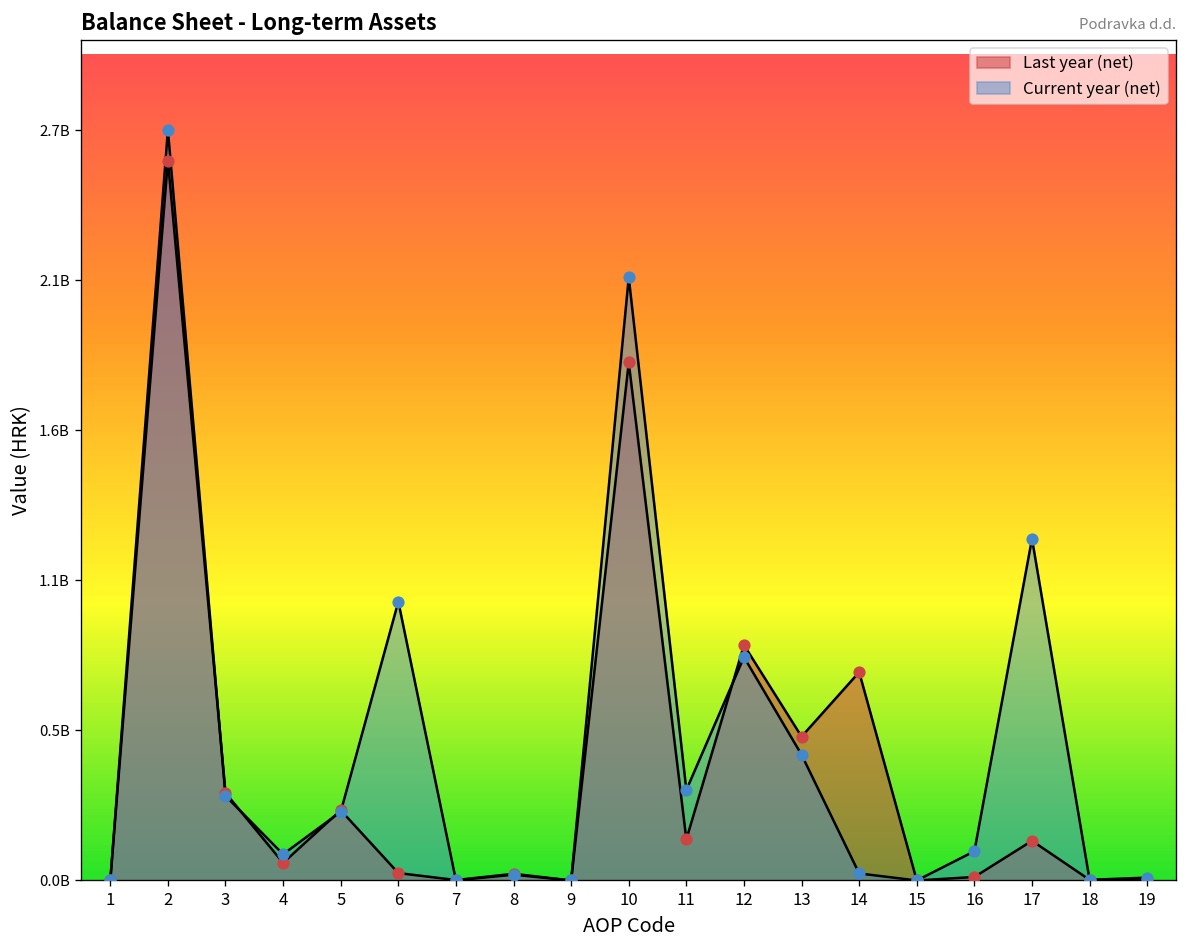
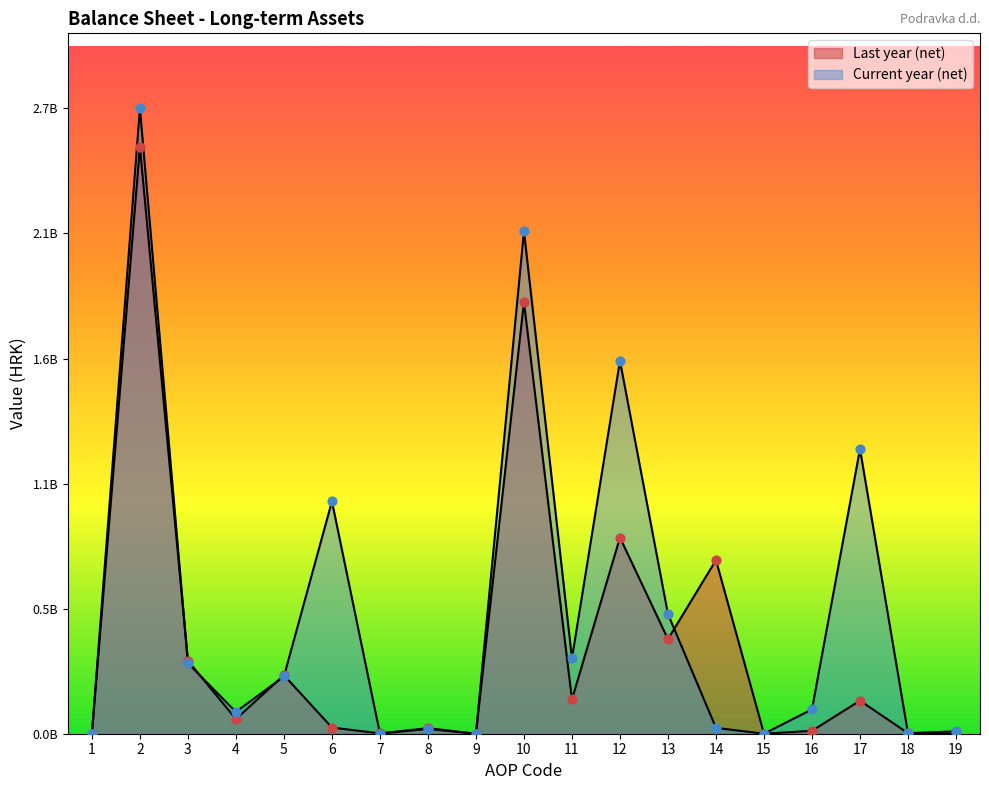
Last year (net), 2: 2560000000 -> 2500000000
Current year (net), 12: 790000000 -> 1590000000
Last year (net), 13: 510000000 -> 400000000
Current year (net), 13: 450000000 -> 510000000
